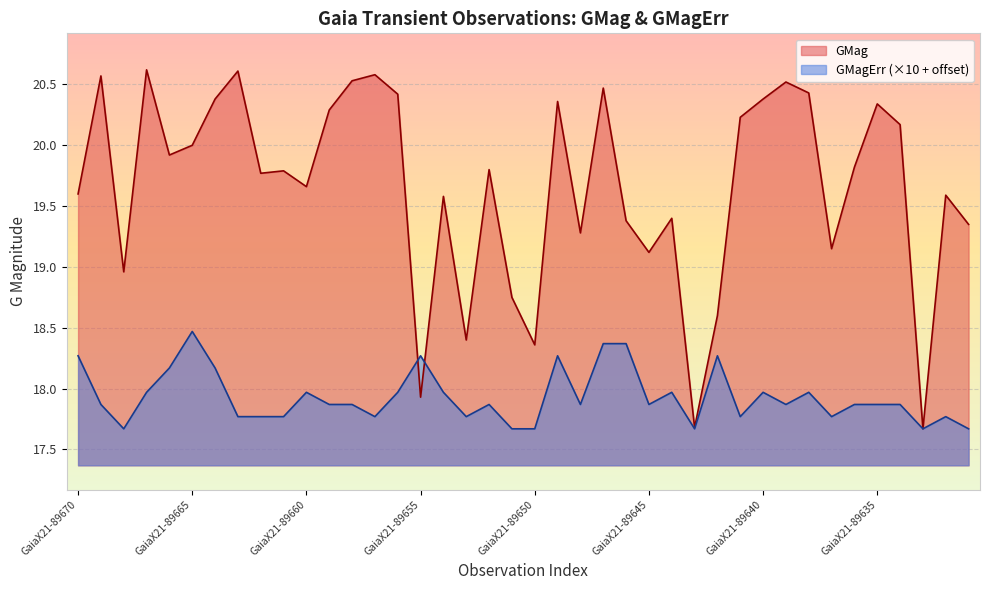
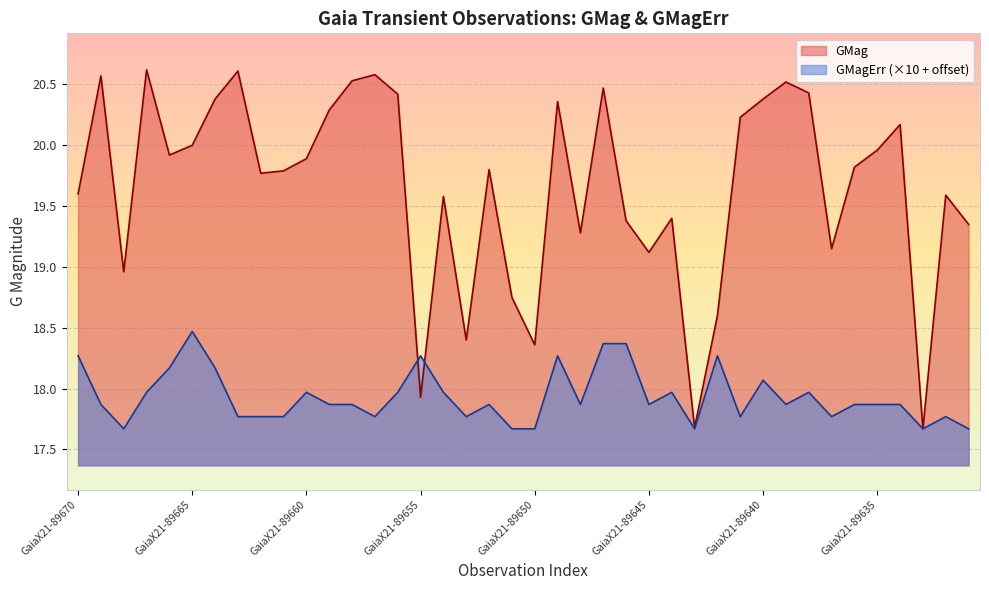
GMag, GaiaX21-89660: 19.66 -> 19.89
GMagErr (×10 + offset), GaiaX21-89640: 17.97 -> 18.07
GMag, GaiaX21-89635: 20.34 -> 19.96
